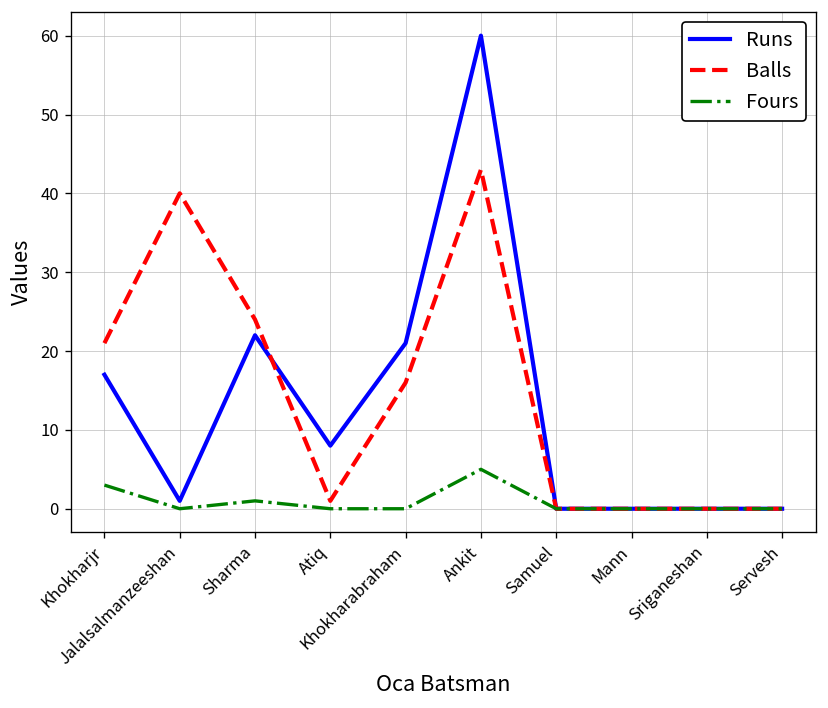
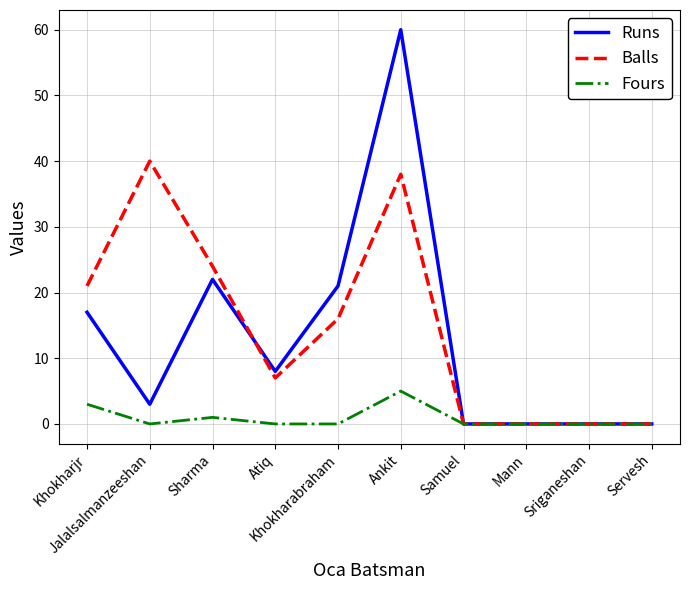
Runs, Jalalsalmanzeeshan: 1 -> 3
Balls, Atiq: 1 -> 7
Balls, Ankit: 43 -> 38
